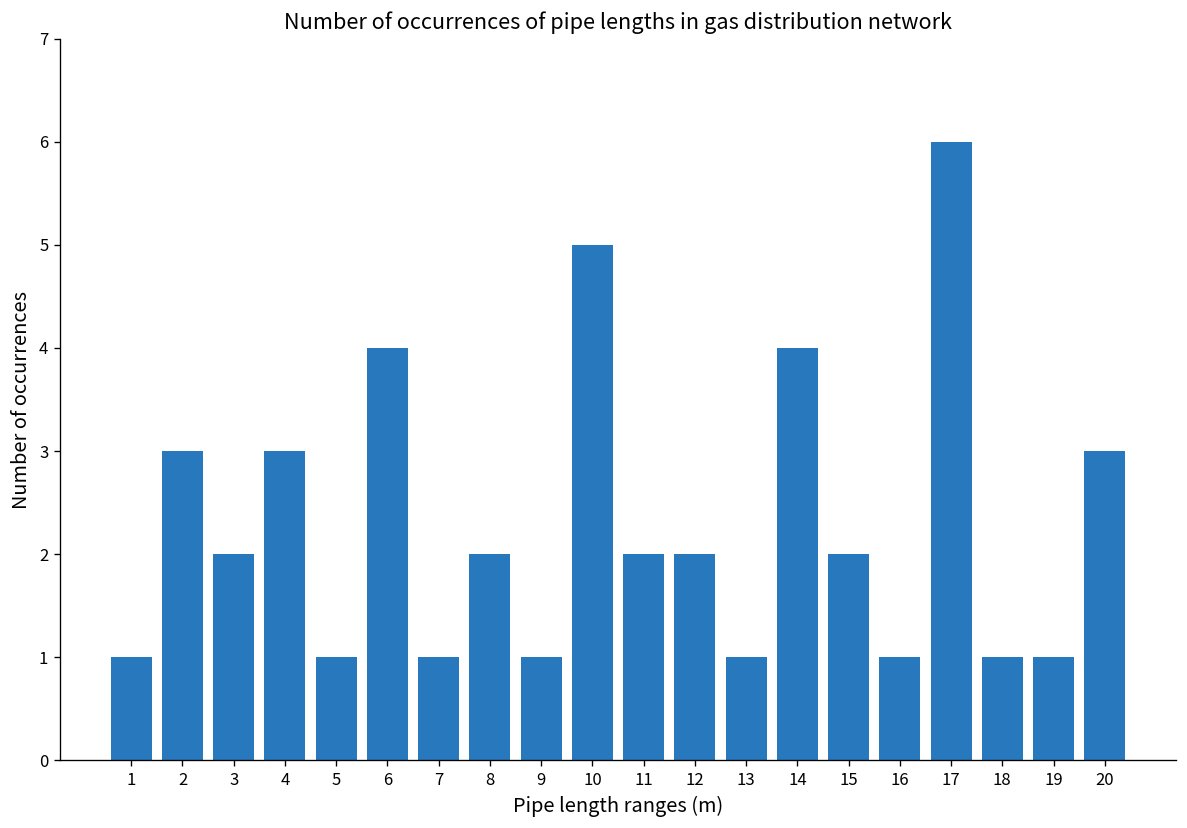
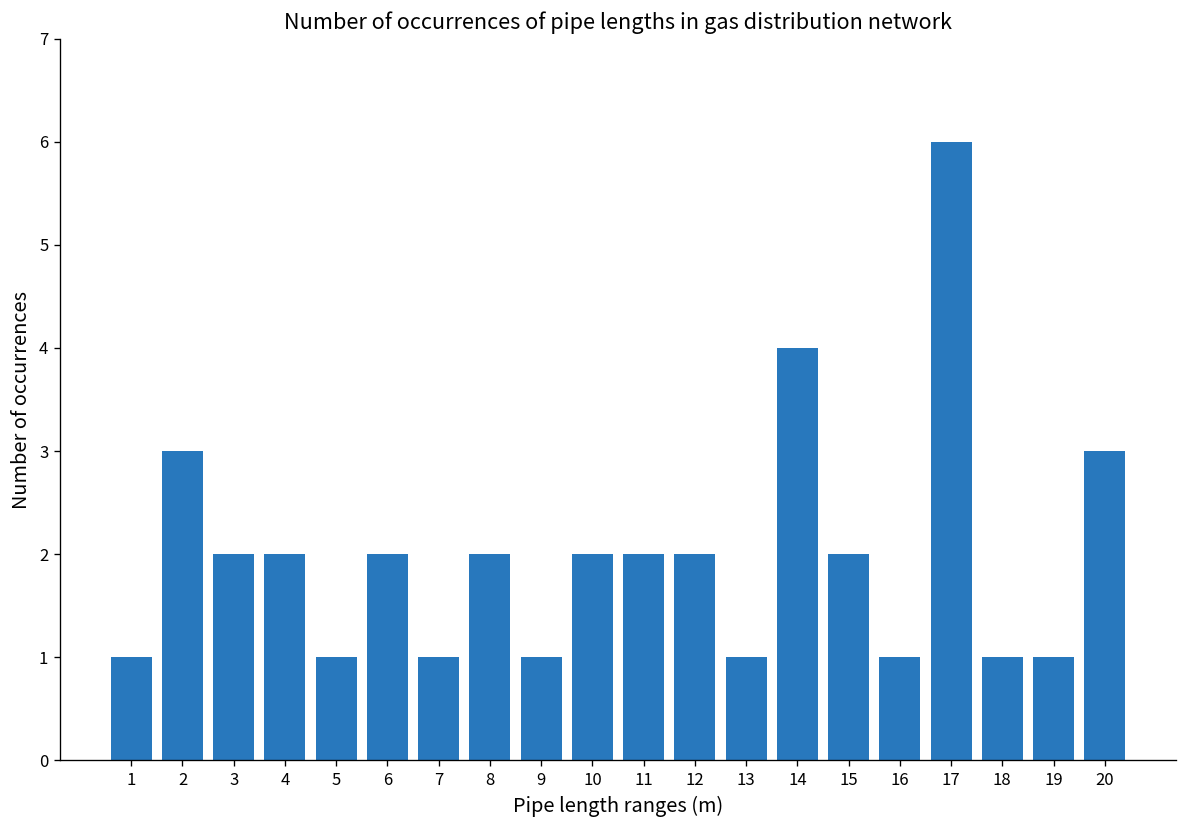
4: 3 -> 2
6: 4 -> 2
10: 5 -> 2
